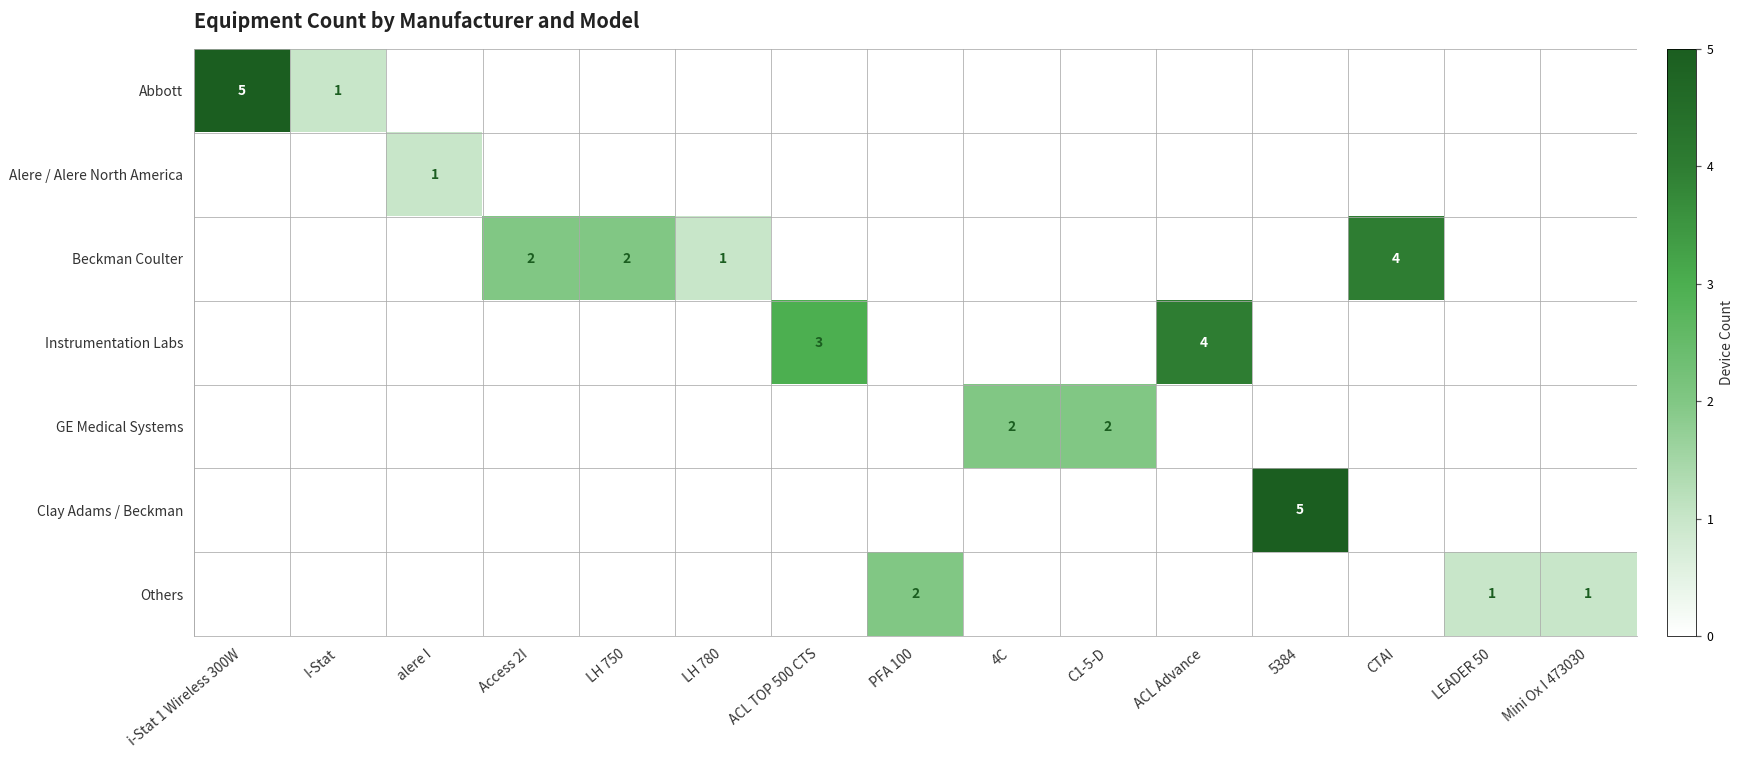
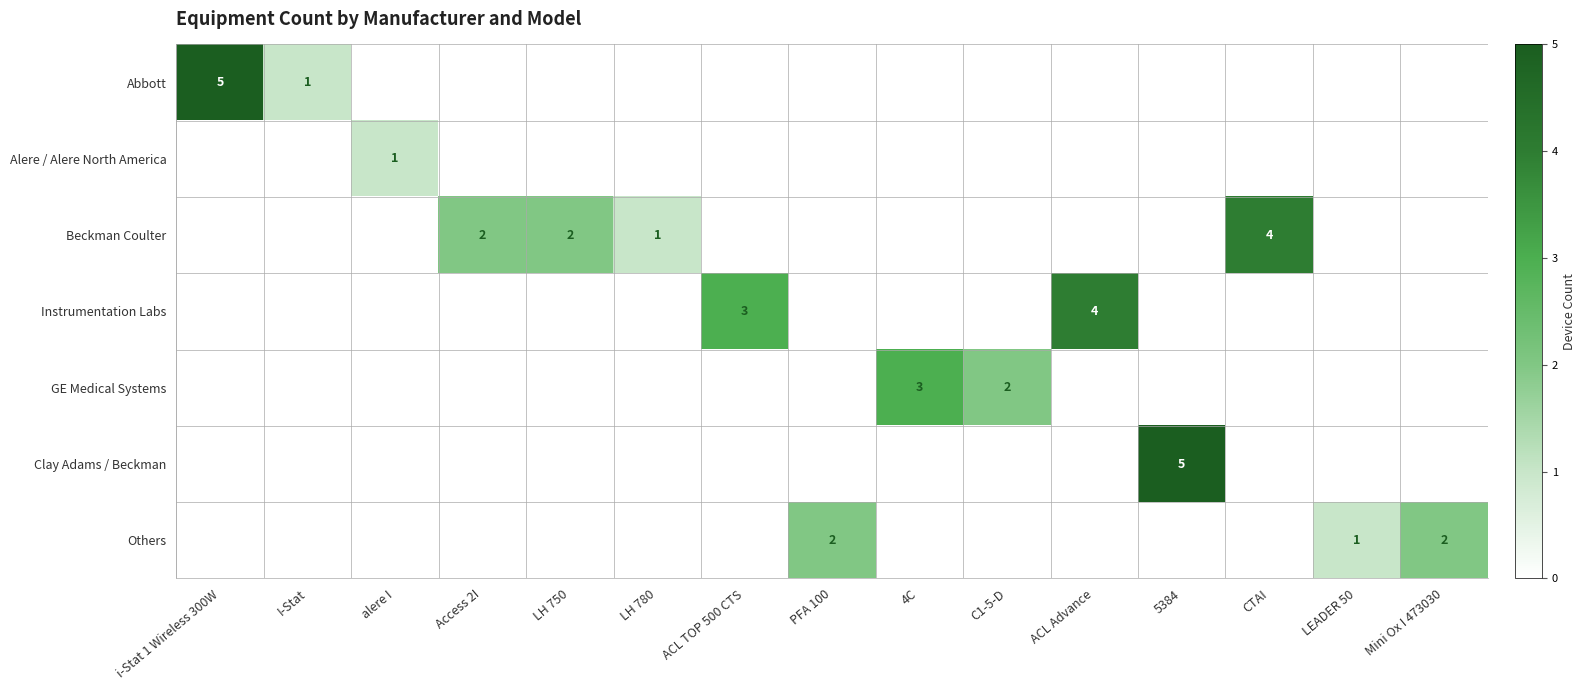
GE Medical Systems, 4C: 2 -> 3
Others, Mini Ox I 473030: 1 -> 2
